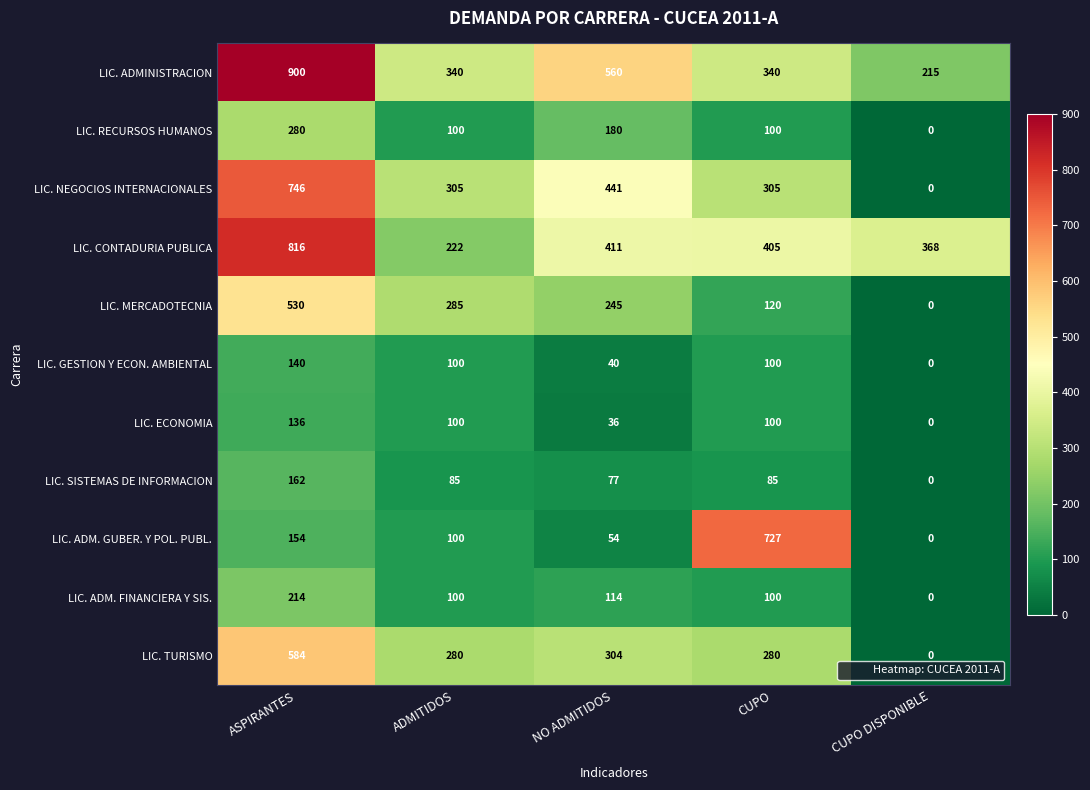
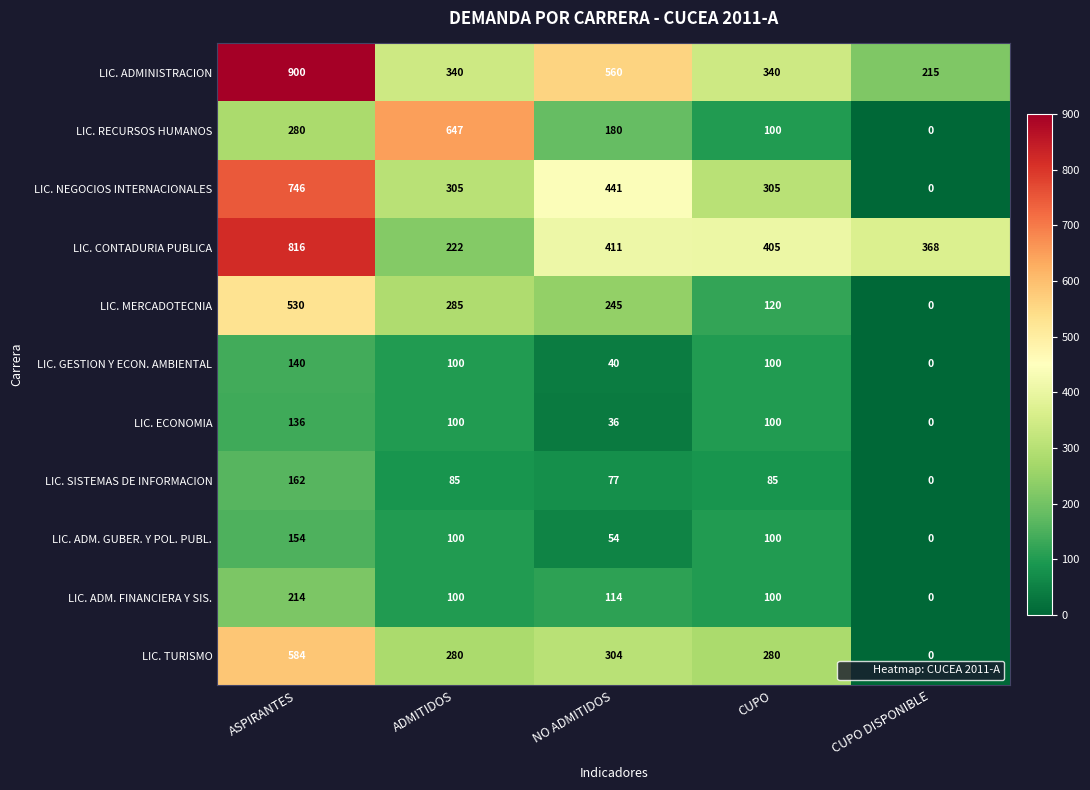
LIC. RECURSOS HUMANOS, ADMITIDOS: 100 -> 647
LIC. ADM. GUBER. Y POL. PUBL., CUPO: 727 -> 100
